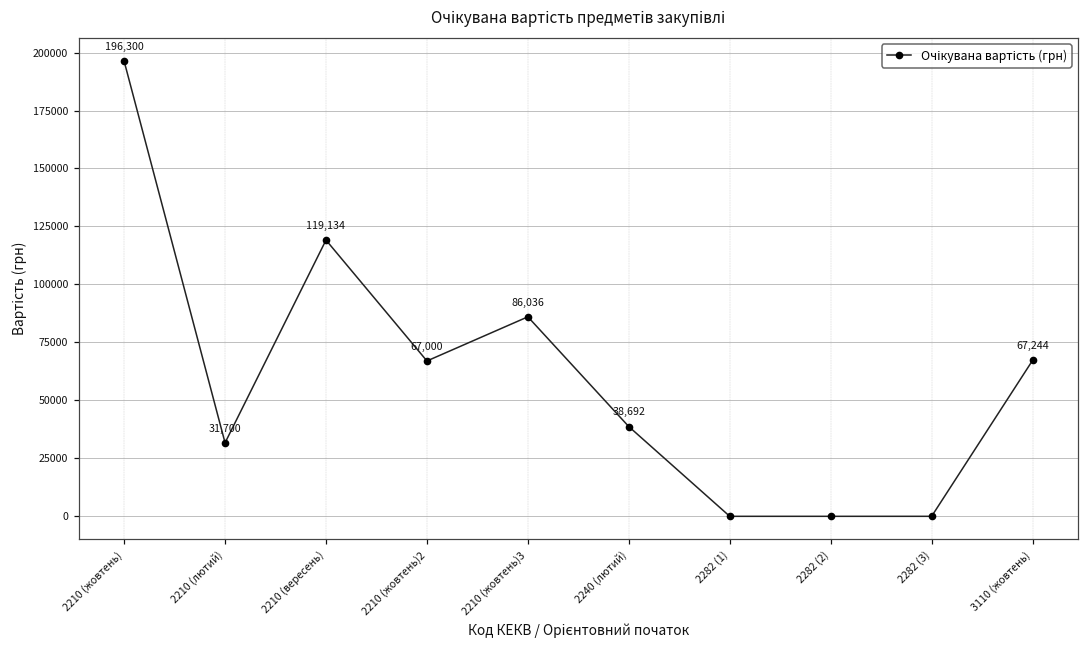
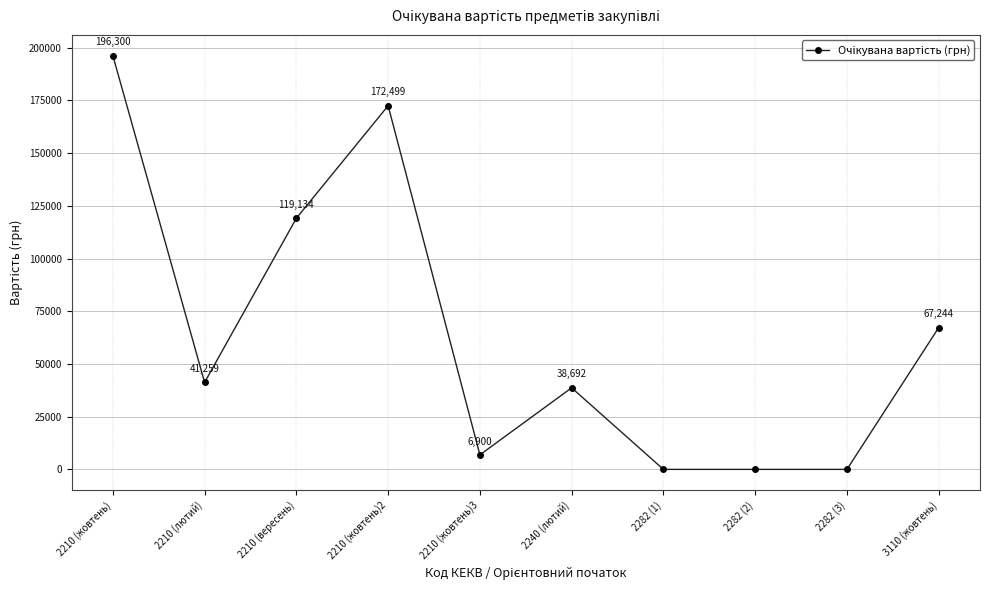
2210 (лютий): 31,700 -> 41,259
2210 (жовтень)2: 67,000 -> 172,499
2210 (жовтень)3: 86,036 -> 6,900
